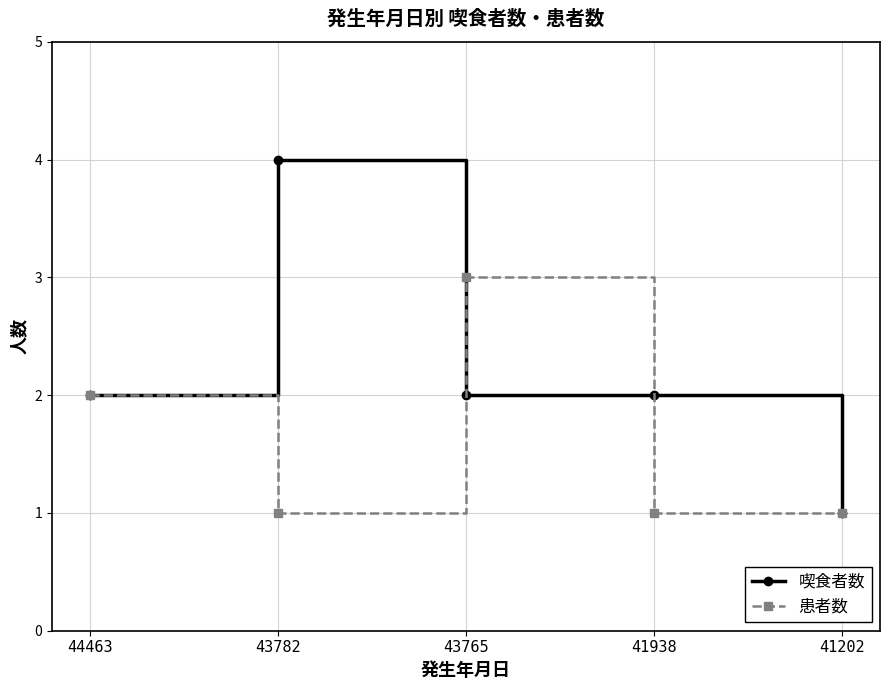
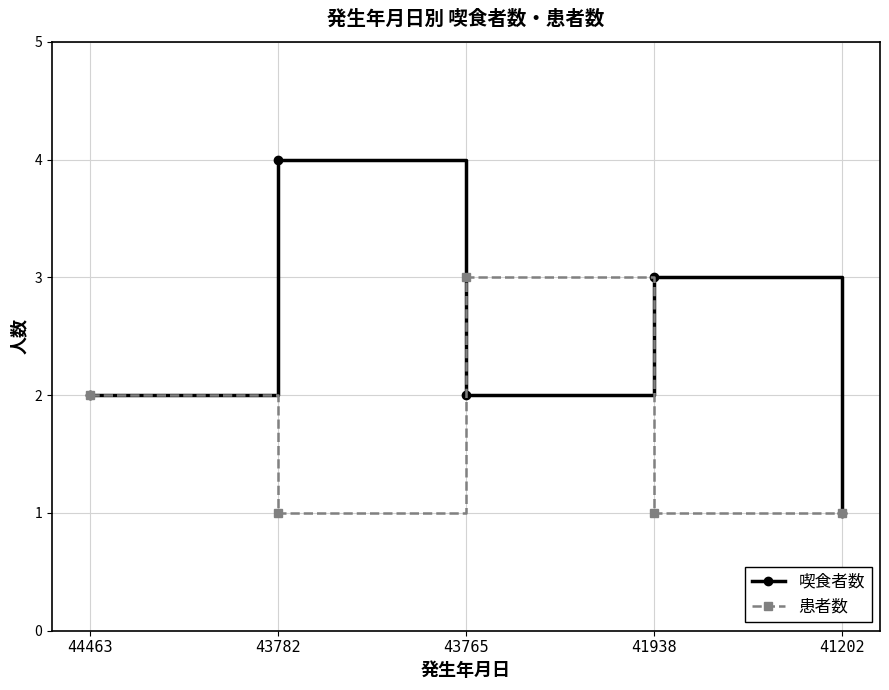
喫食者数, 41938: 2 -> 3
